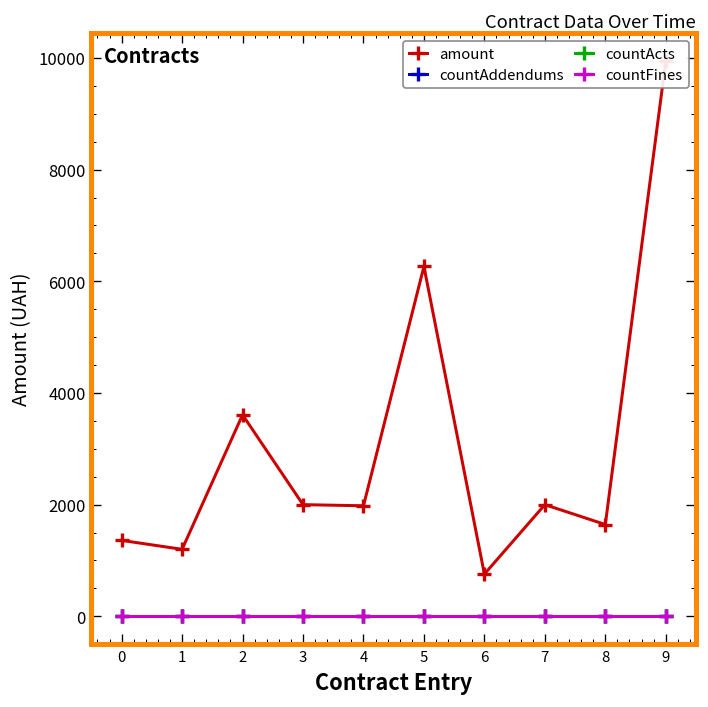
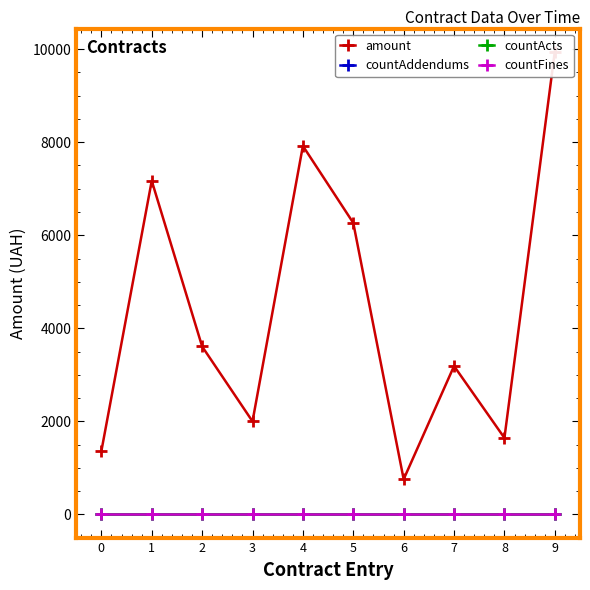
amount, 1: 1200 -> 7200
amount, 4: 2000 -> 7900
amount, 7: 2000 -> 3200
